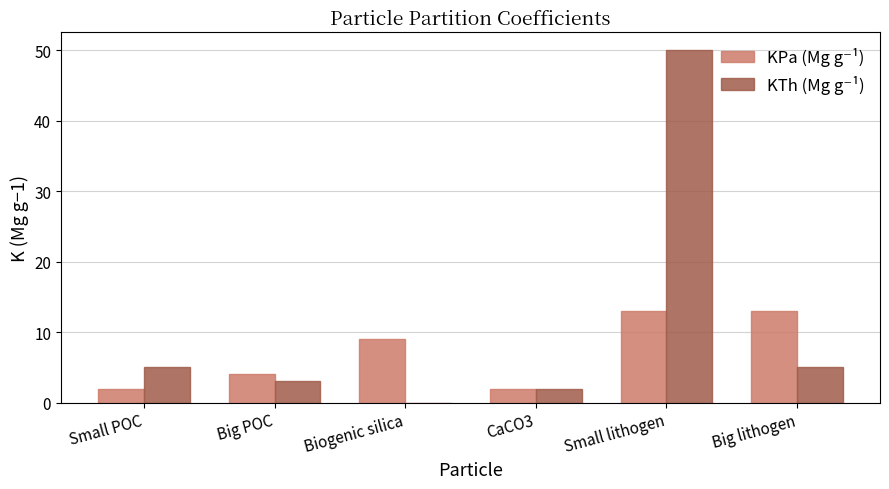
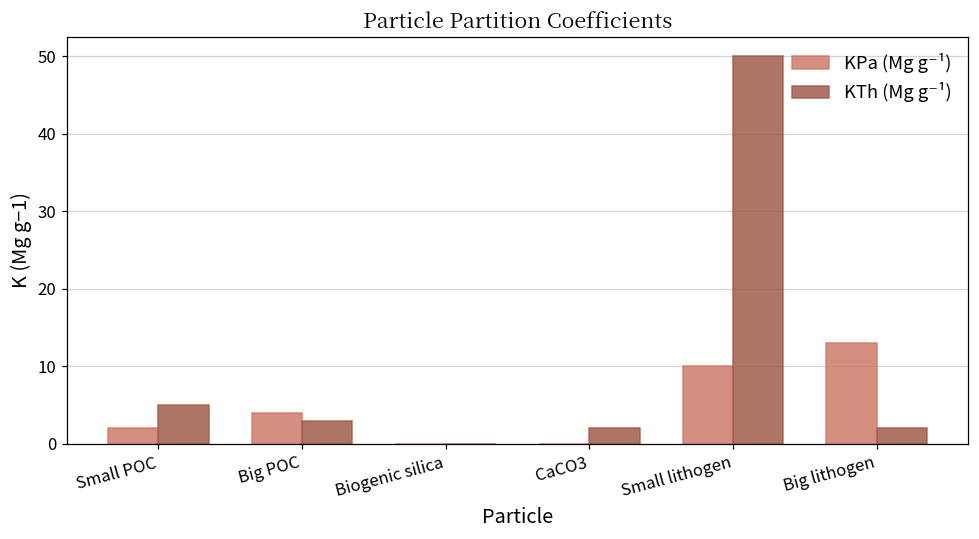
KPa (Mg g⁻¹), Biogenic silica: 9 -> 0
KPa (Mg g⁻¹), CaCO3: 2 -> 0
KPa (Mg g⁻¹), Small lithogen: 13 -> 10
KTh (Mg g⁻¹), Big lithogen: 5 -> 2
